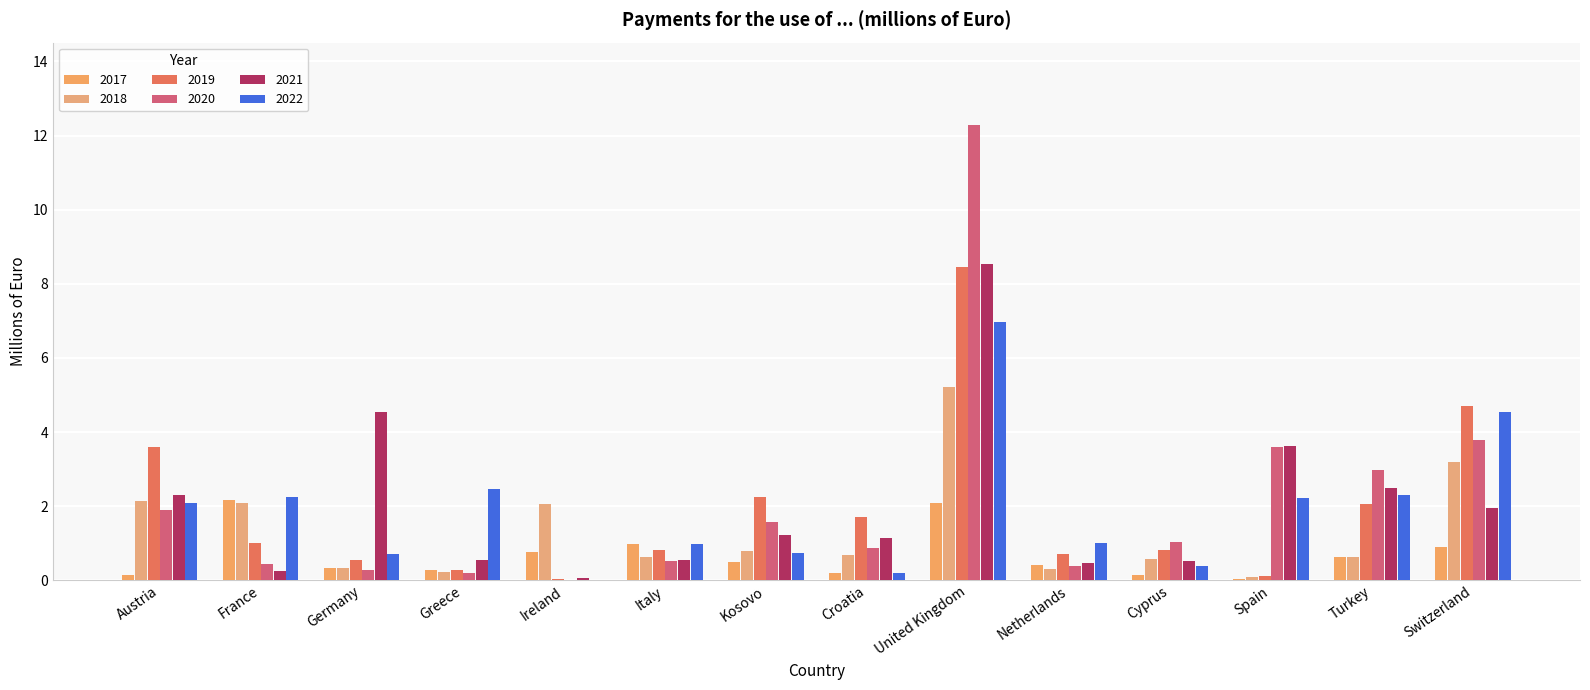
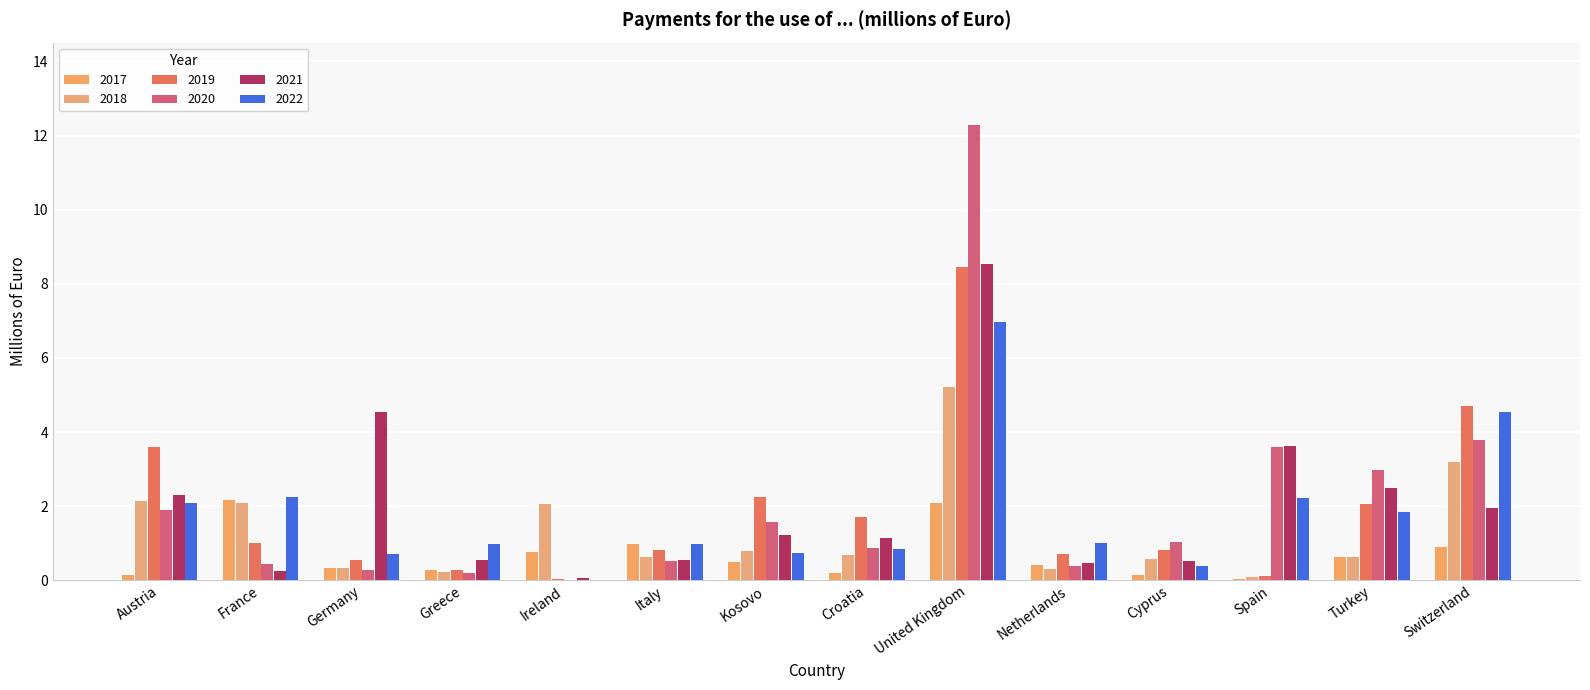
2022, Greece: 2.5 -> 1.0
2022, Croatia: 0.2 -> 0.8
2022, Turkey: 2.3 -> 1.8
